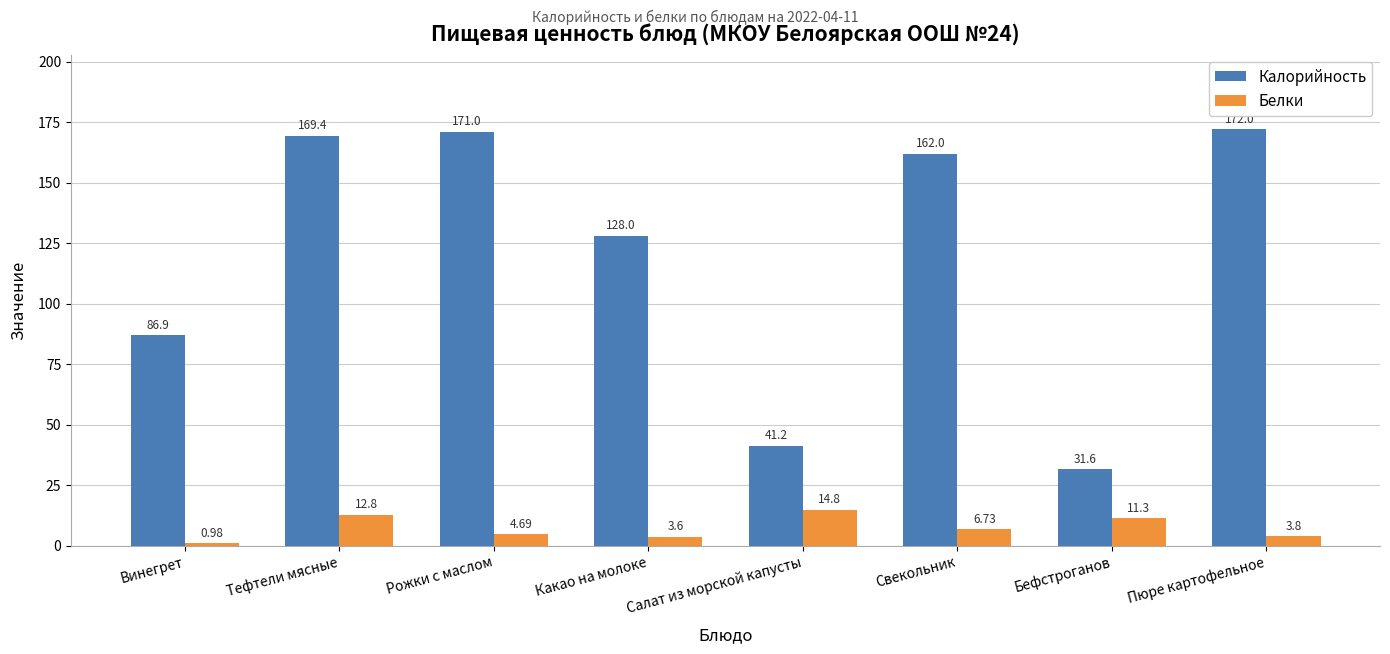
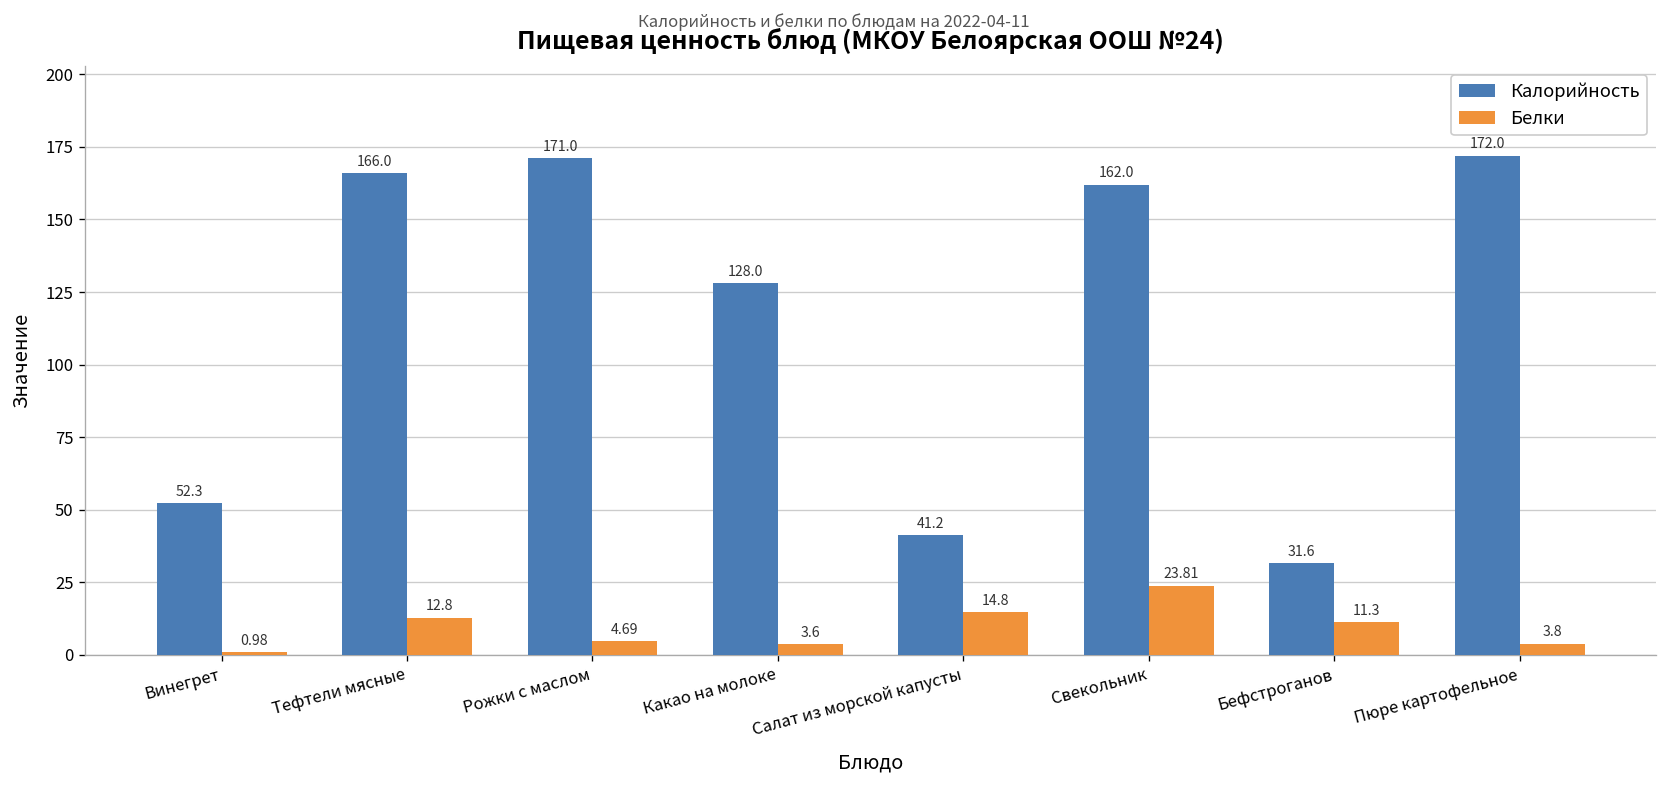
Калорийность, Винегрет: 86.9 -> 52.3
Калорийность, Тефтели мясные: 169.4 -> 166.0
Белки, Свекольник: 6.73 -> 23.81
